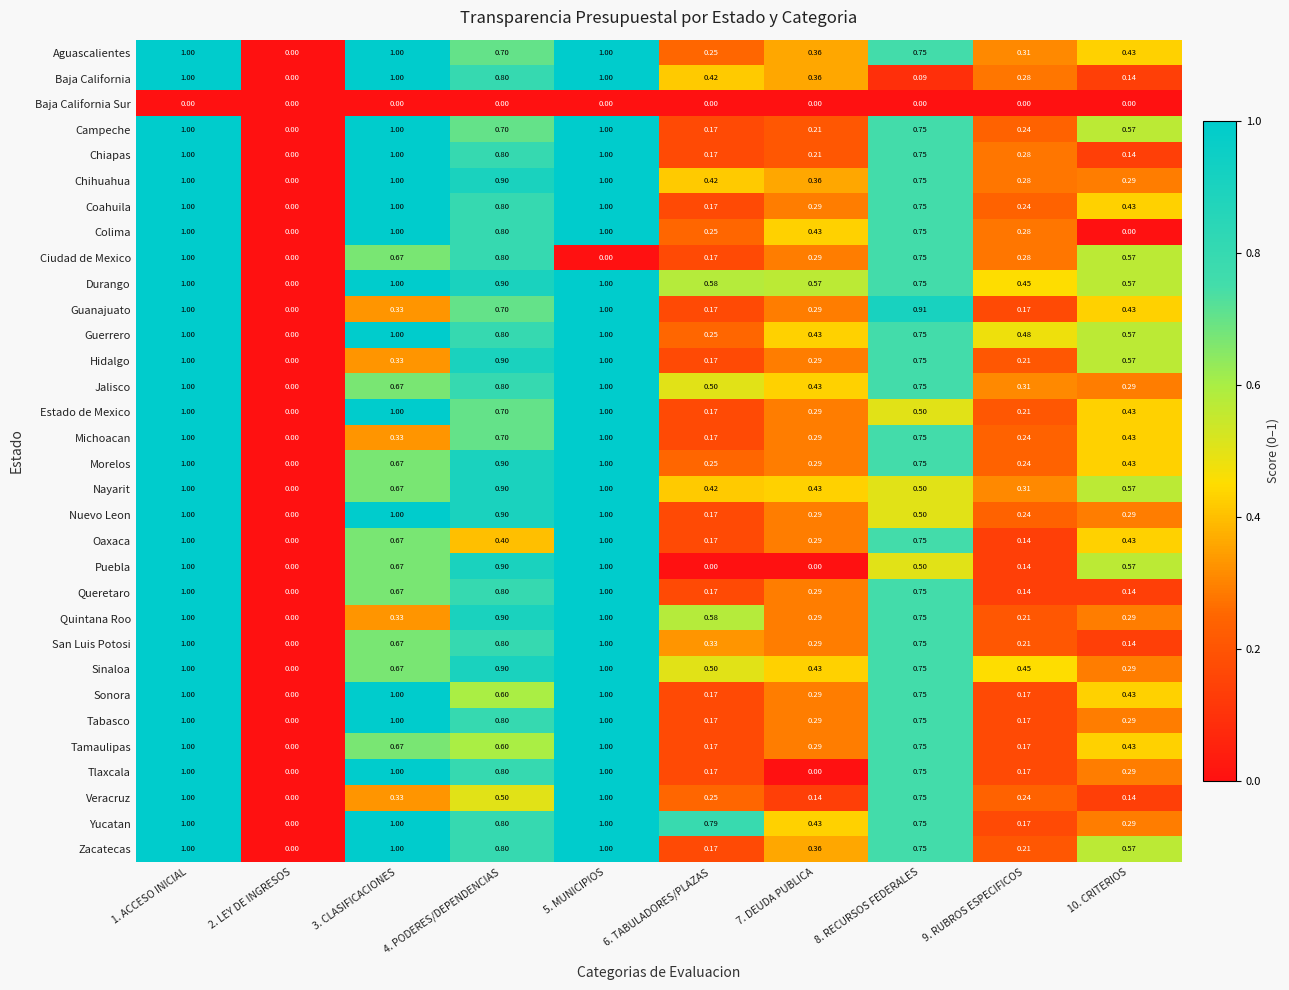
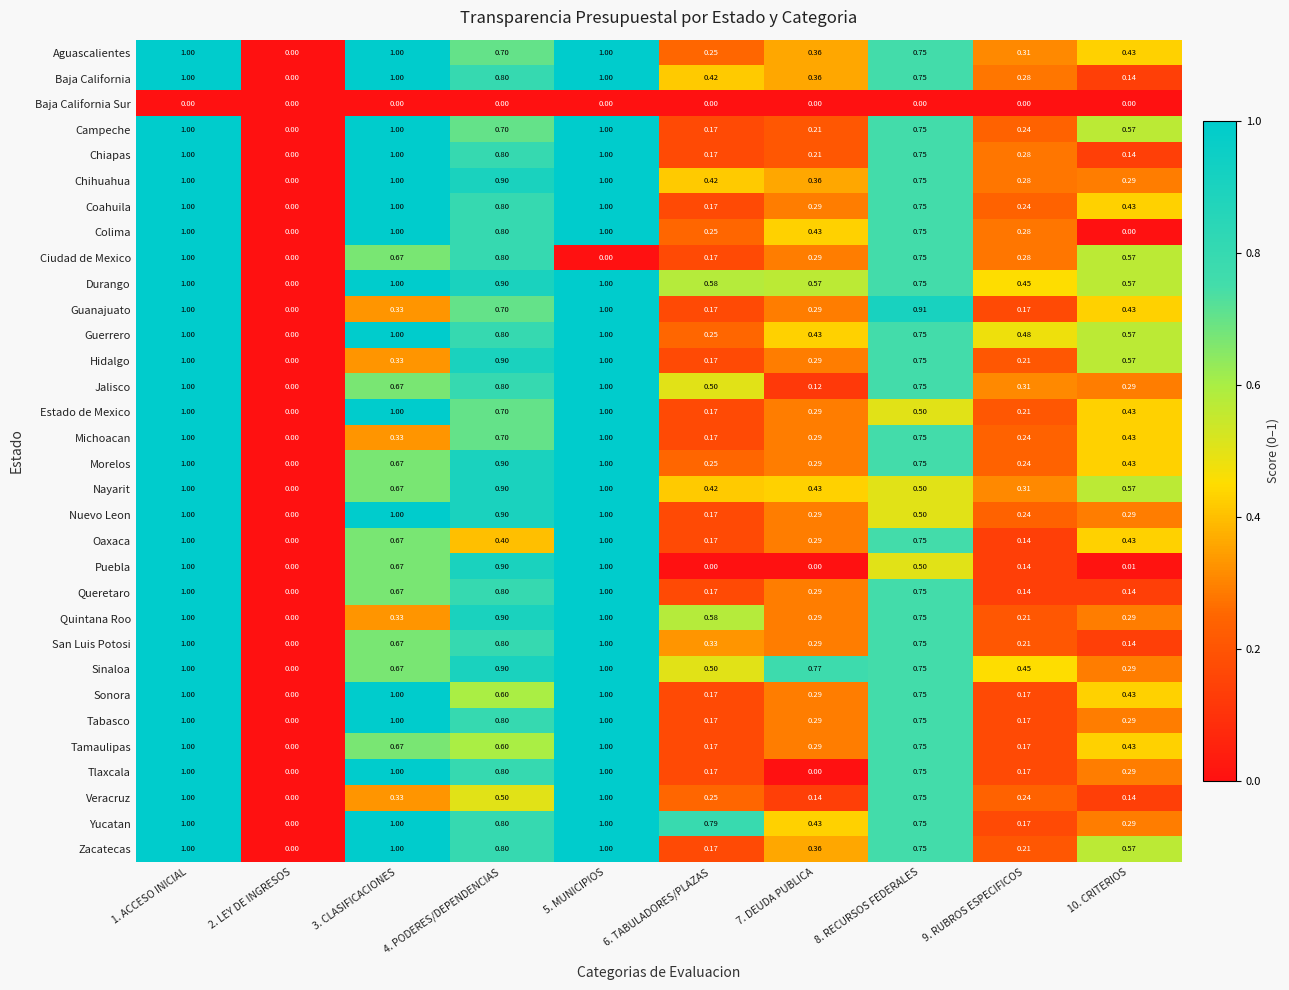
Baja California, 8. RECURSOS FEDERALES: 0.09 -> 0.75
Jalisco, 7. DEUDA PUBLICA: 0.43 -> 0.12
Puebla, 10. CRITERIOS: 0.57 -> 0.01
Sinaloa, 7. DEUDA PUBLICA: 0.43 -> 0.77
